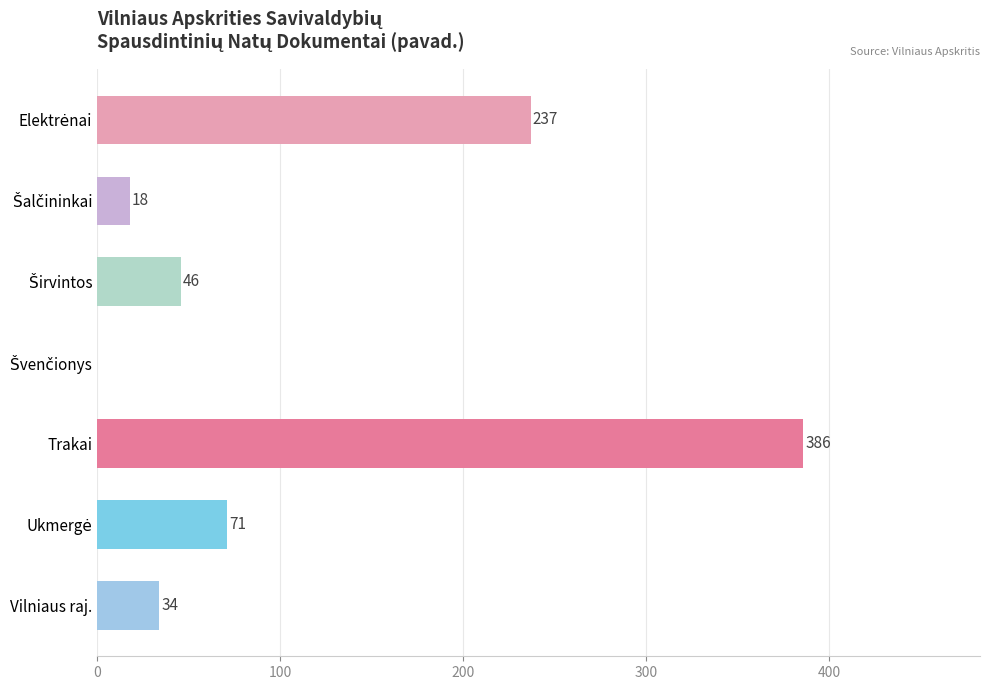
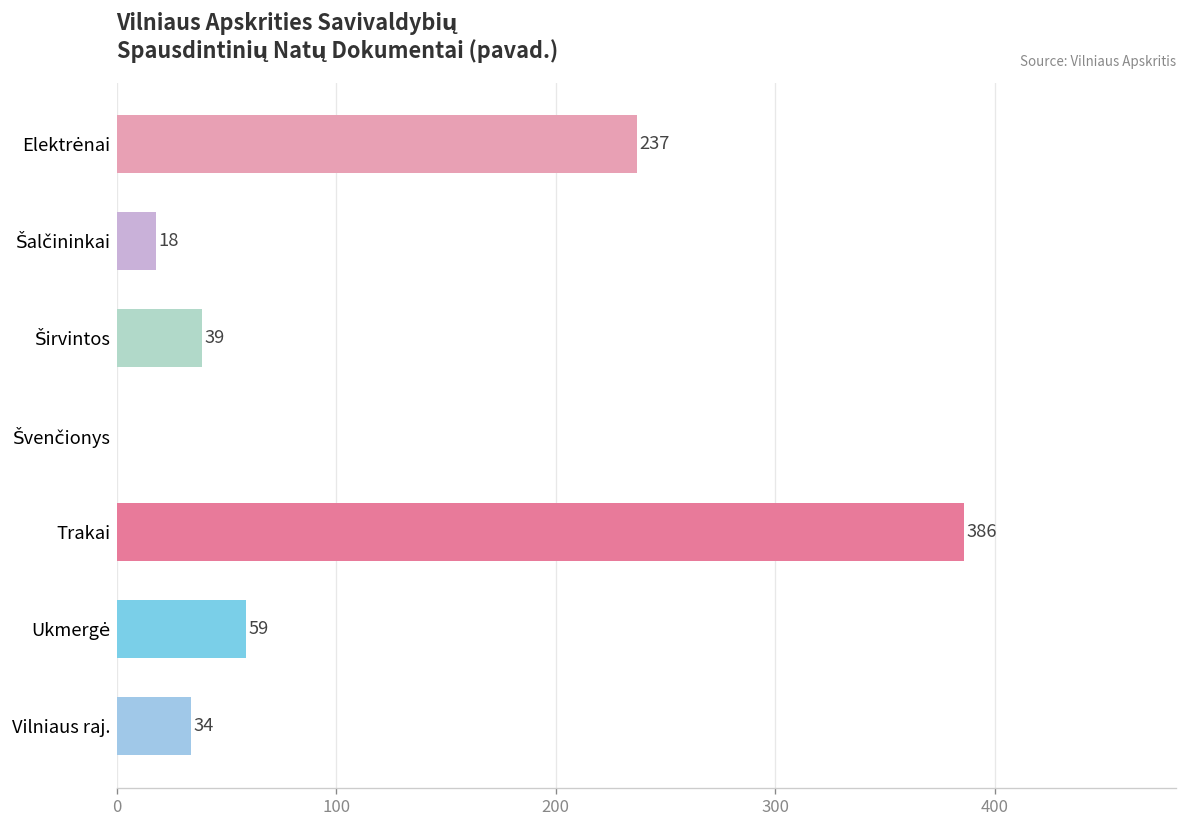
Širvintos: 46 -> 39
Ukmergė: 71 -> 59
